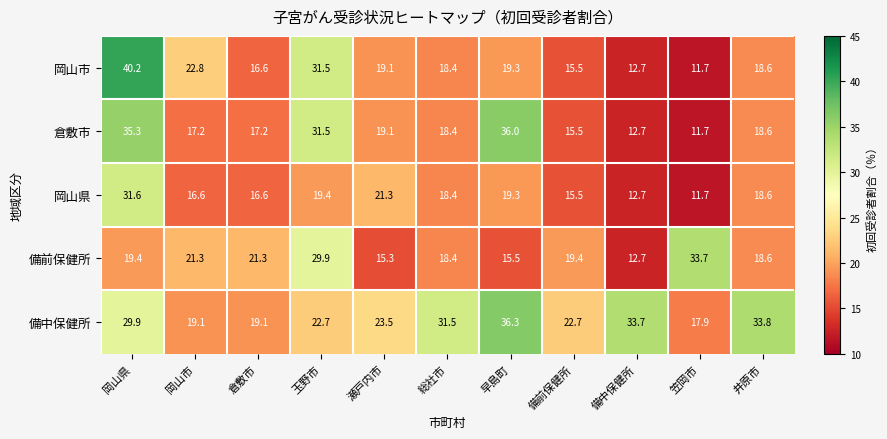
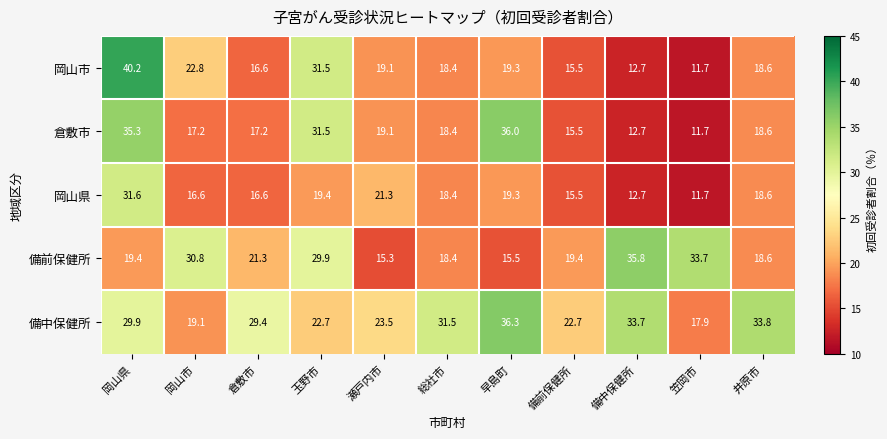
備前保健所, 岡山市: 21.3 -> 30.8
備前保健所, 備中保健所: 12.7 -> 35.8
備中保健所, 倉敷市: 19.1 -> 29.4
